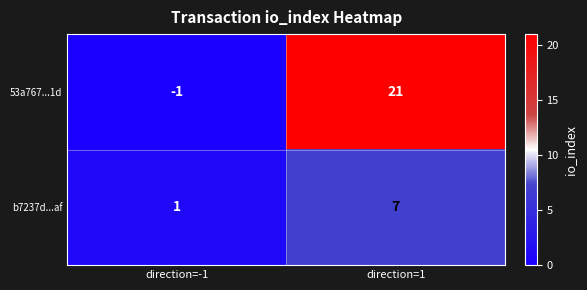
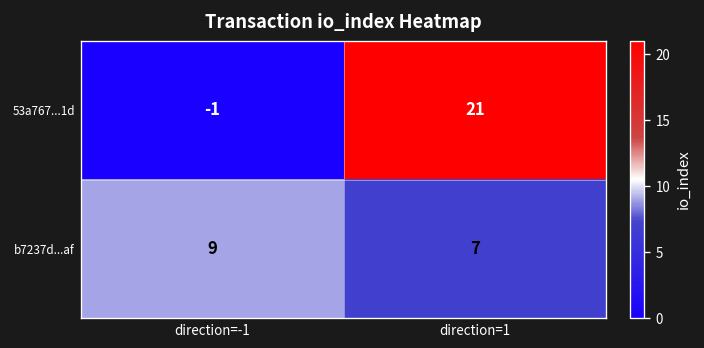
b7237d...af, direction=-1: 1 -> 9
